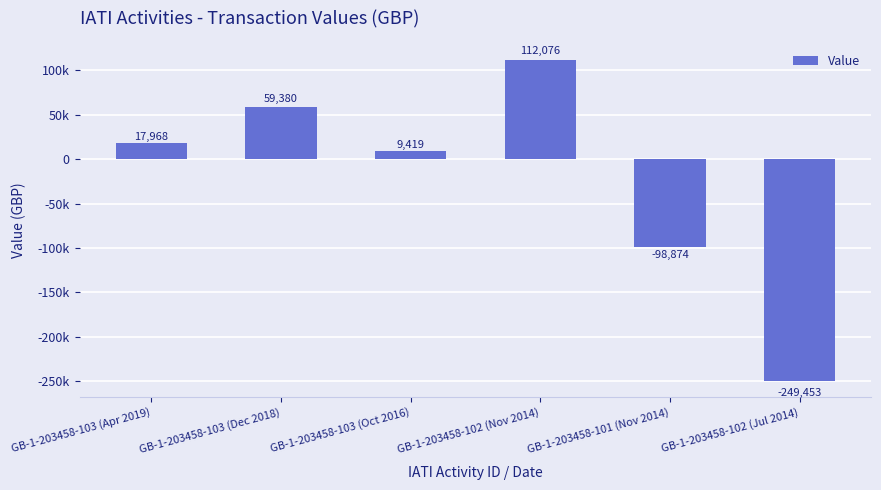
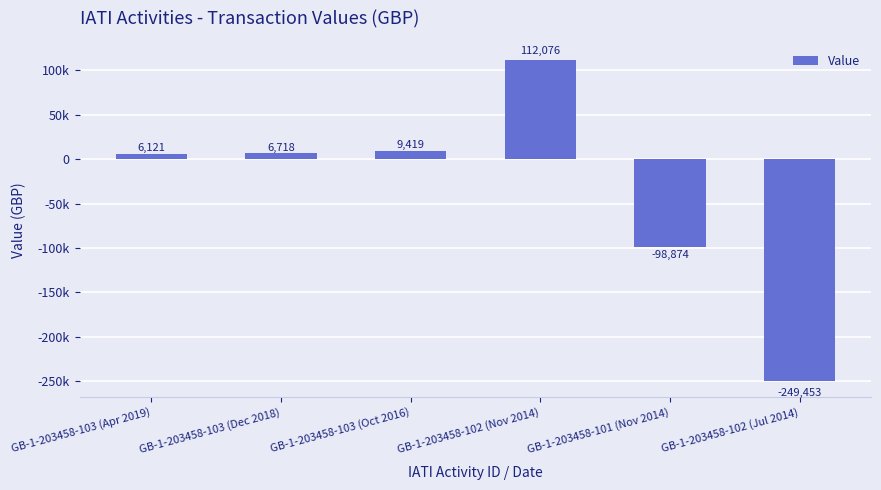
GB-1-203458-103 (Apr 2019): 17,968 -> 6,121
GB-1-203458-103 (Dec 2018): 59,380 -> 6,718
